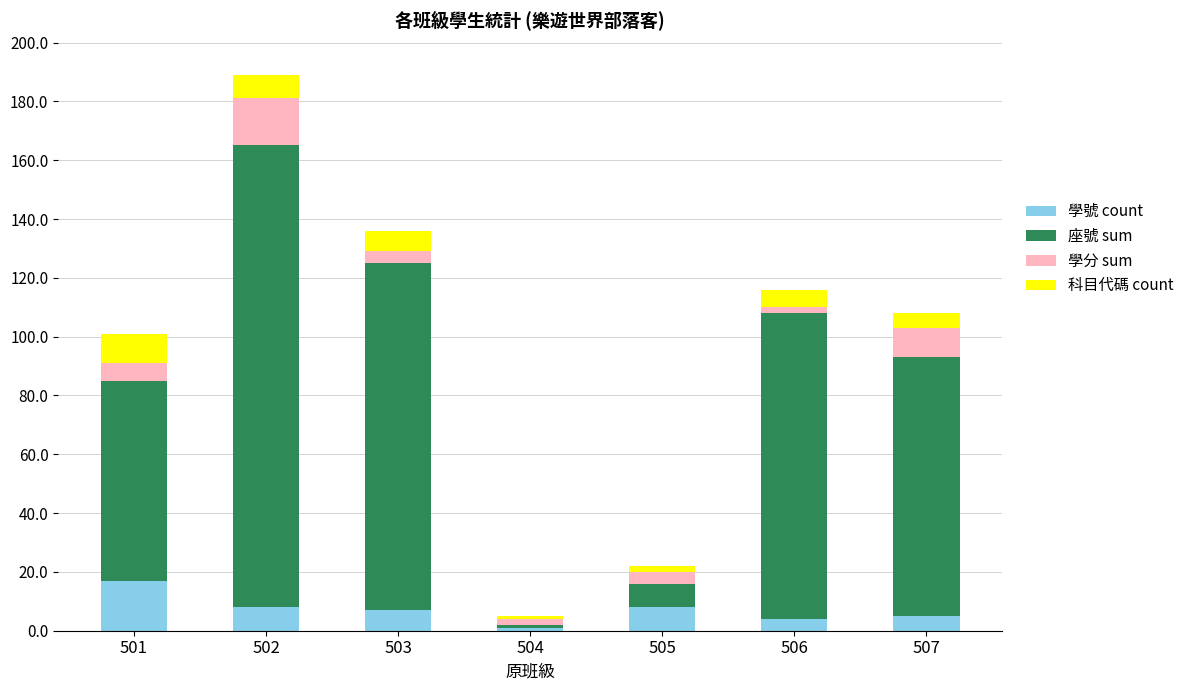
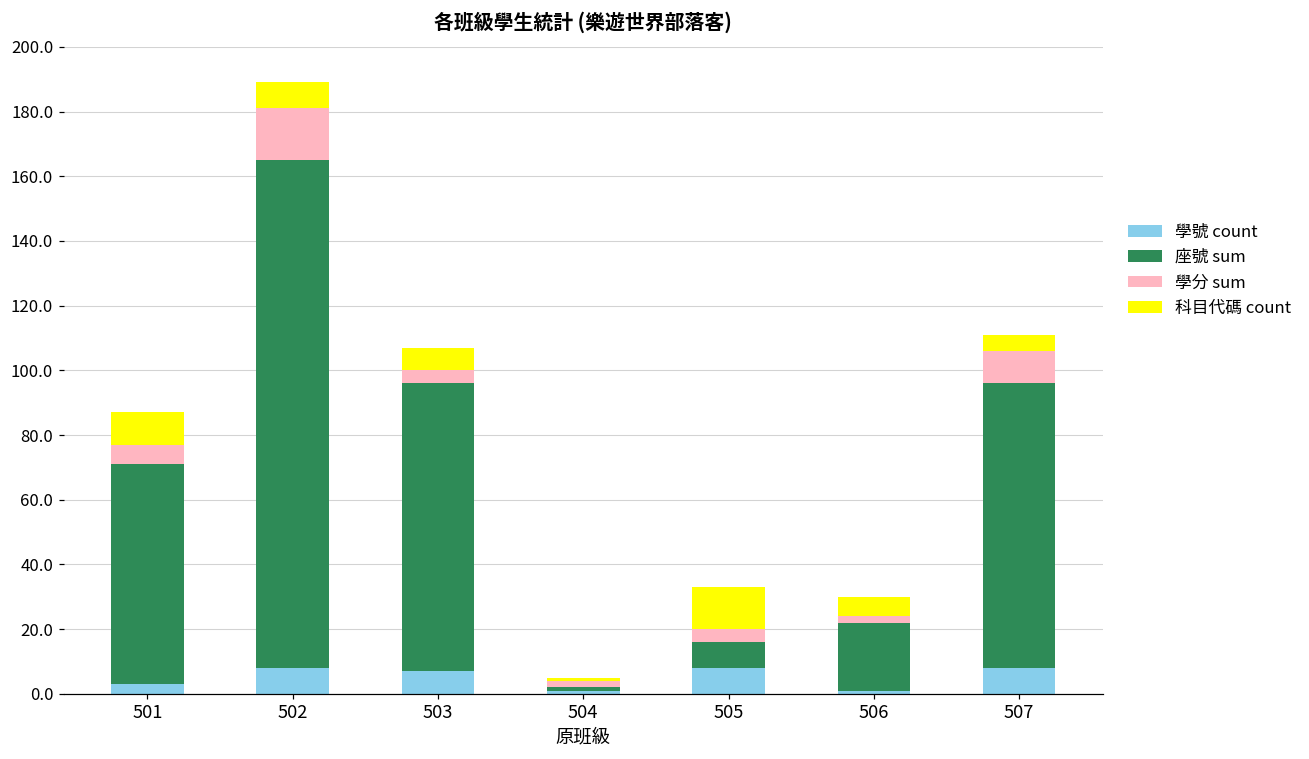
學號 count, 501: 17 -> 3
座號 sum, 503: 118 -> 89
科目代碼 count, 505: 2 -> 13
學號 count, 506: 4 -> 1
座號 sum, 506: 104 -> 21
學號 count, 507: 5 -> 8
